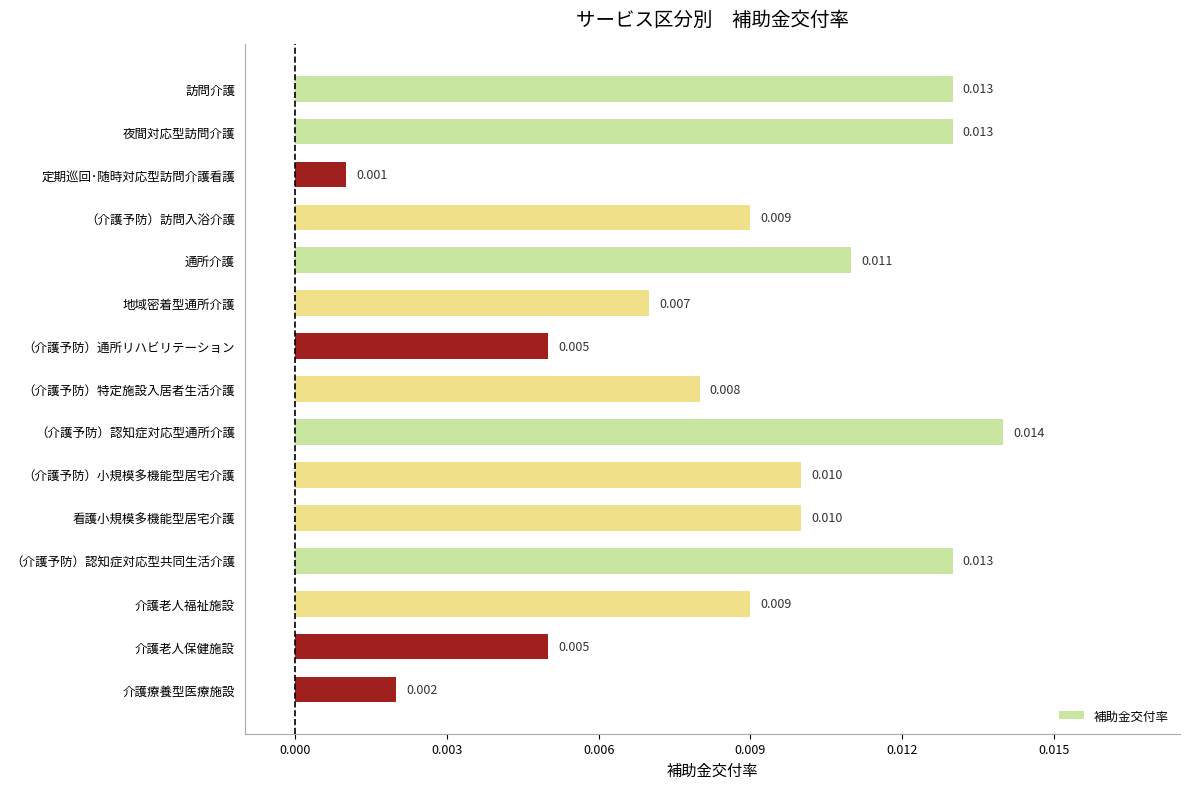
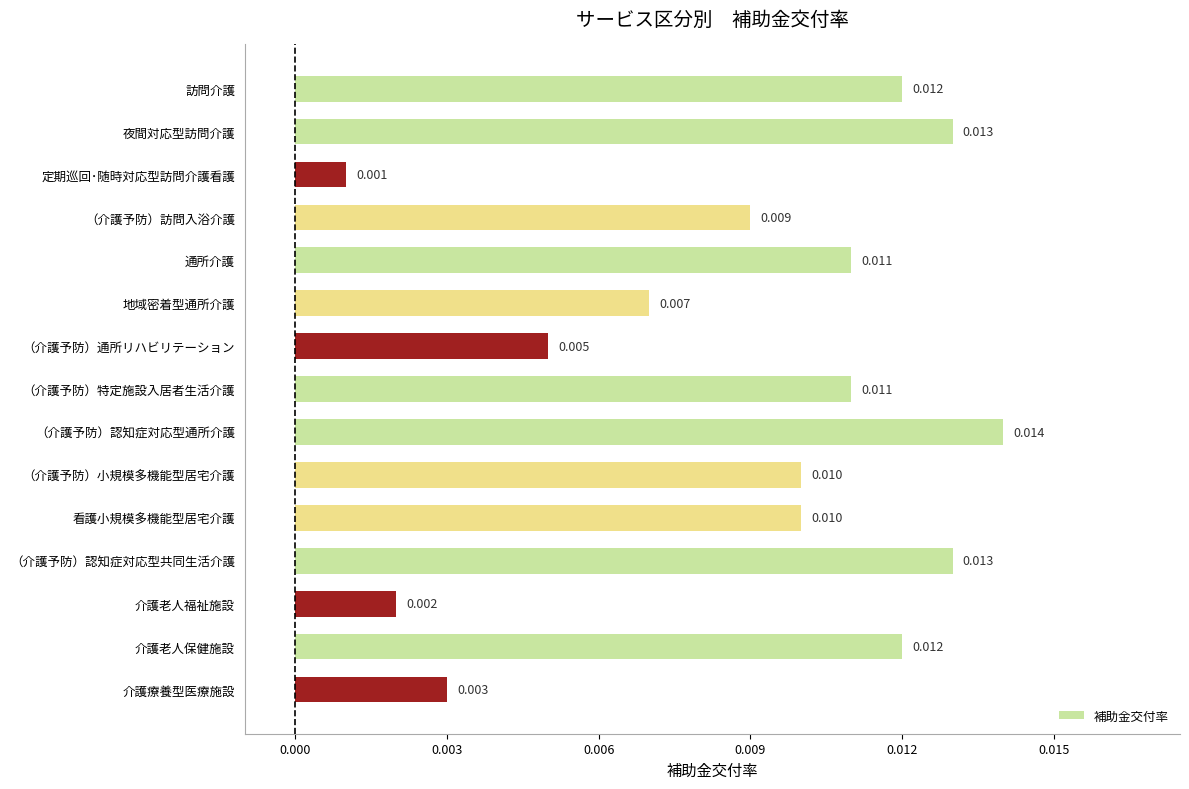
訪問介護: 0.013 -> 0.012
（介護予防）特定施設入居者生活介護: 0.008 -> 0.011
介護老人福祉施設: 0.009 -> 0.002
介護老人保健施設: 0.005 -> 0.012
介護療養型医療施設: 0.002 -> 0.003
